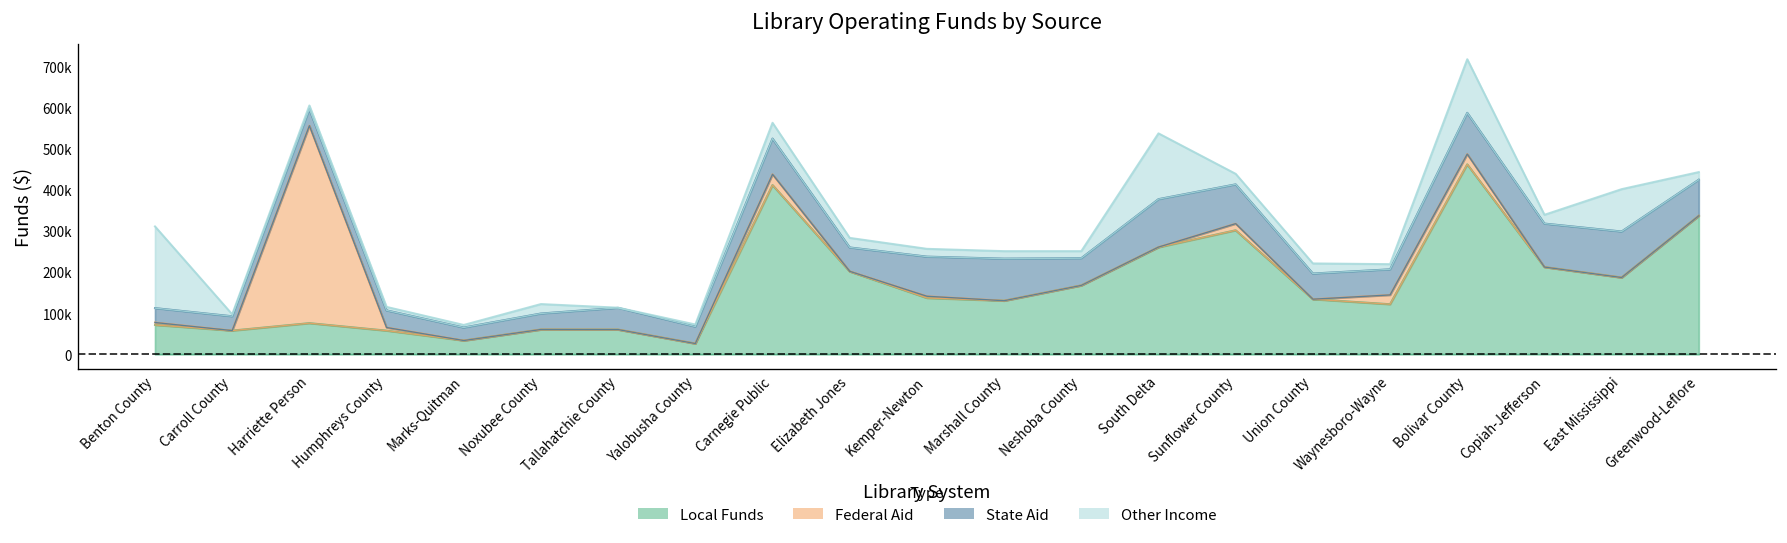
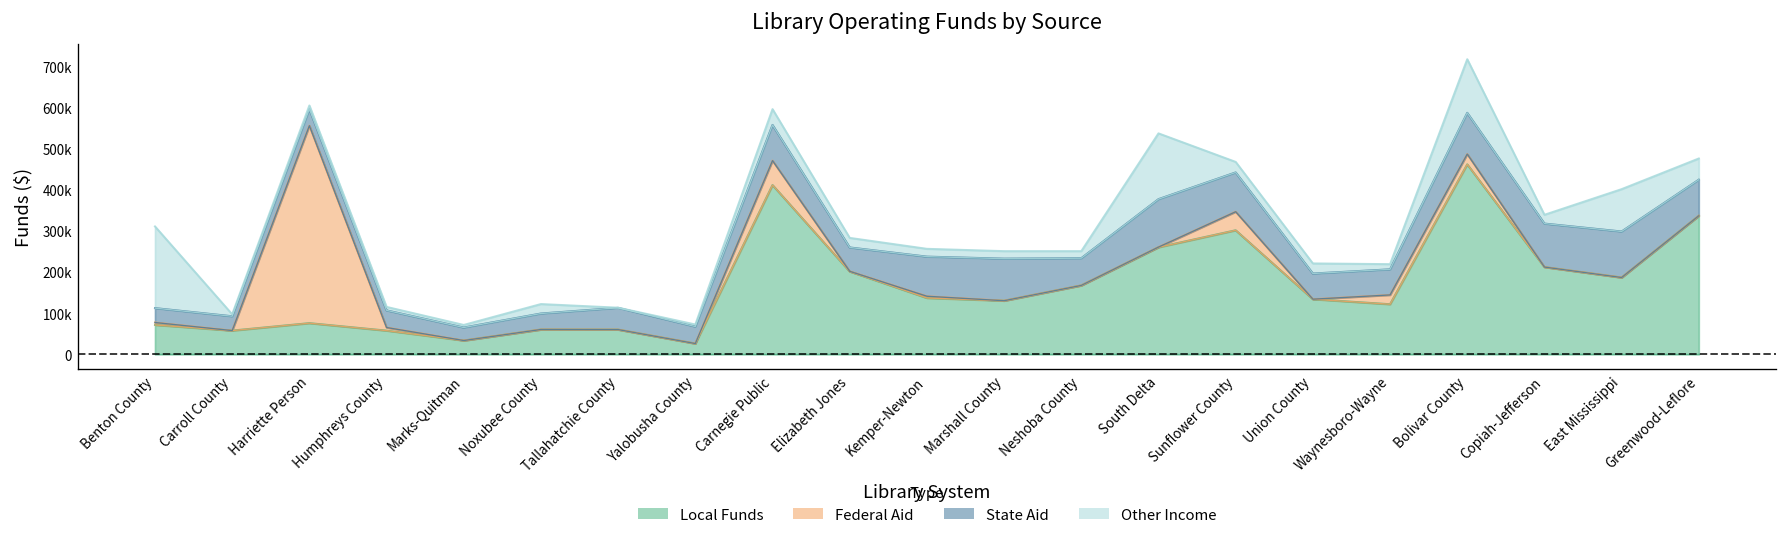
Federal Aid, Carnegie Public: 30000 -> 60000
Federal Aid, Sunflower County: 20000 -> 50000
Other Income, Greenwood-Leflore: 20000 -> 50000
